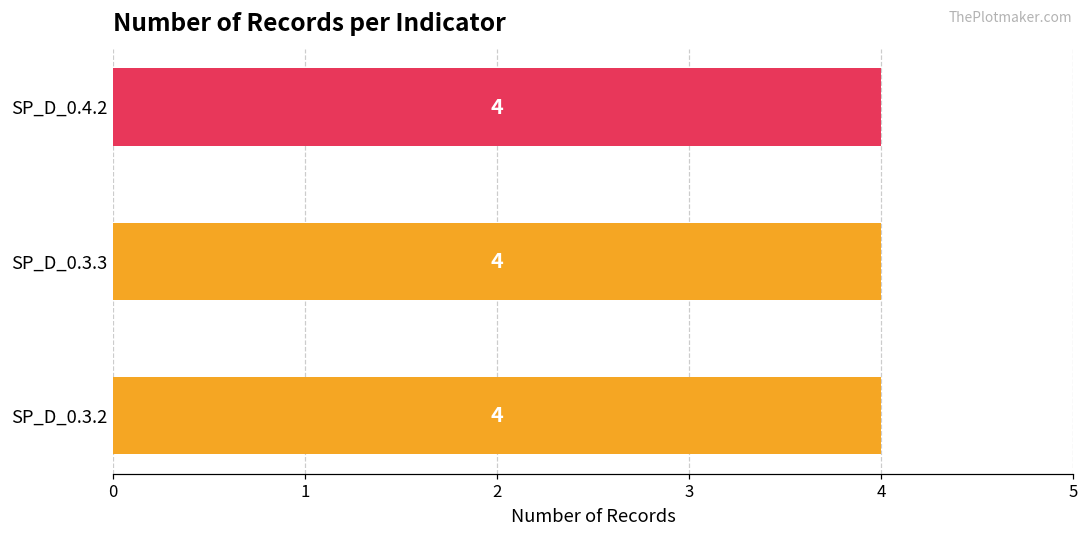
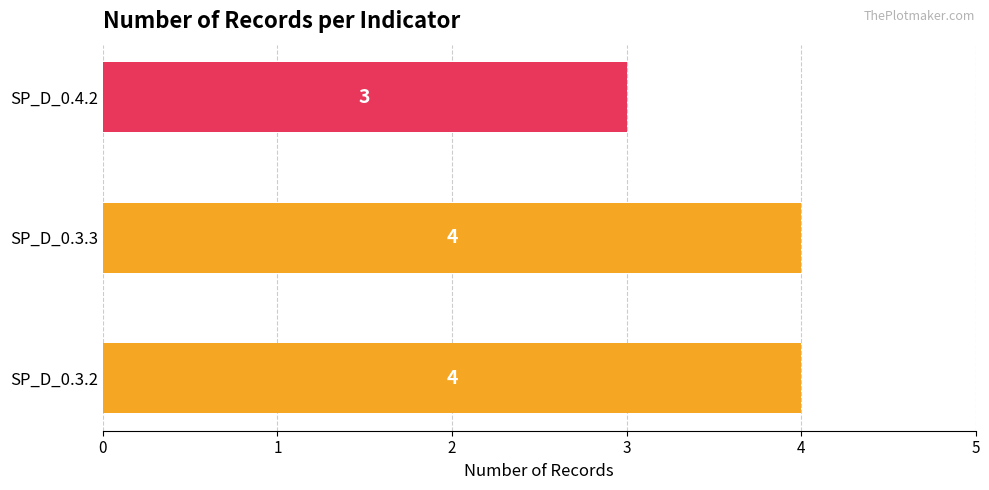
SP_D_0.4.2: 4 -> 3
